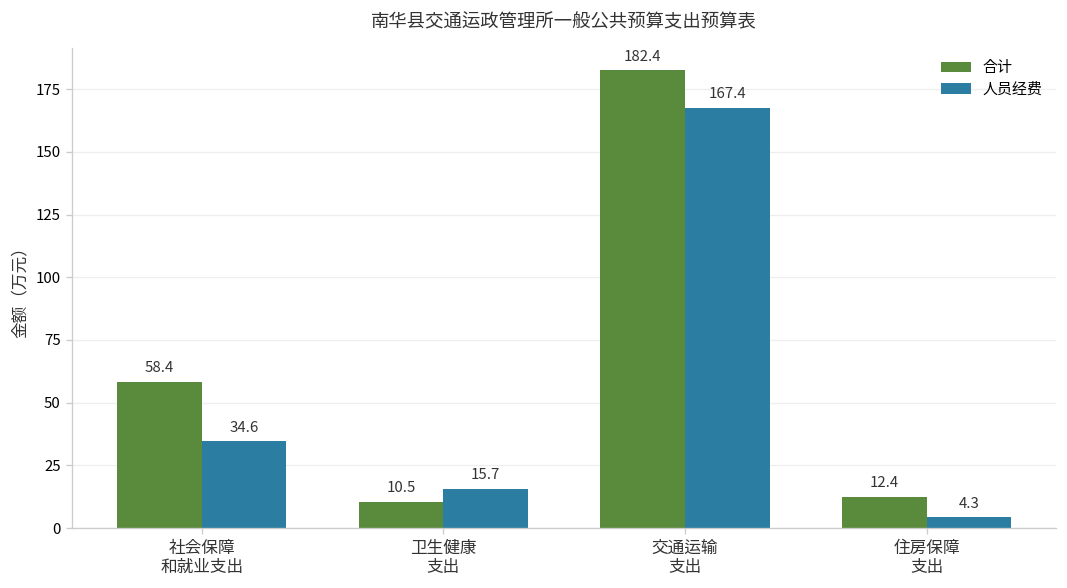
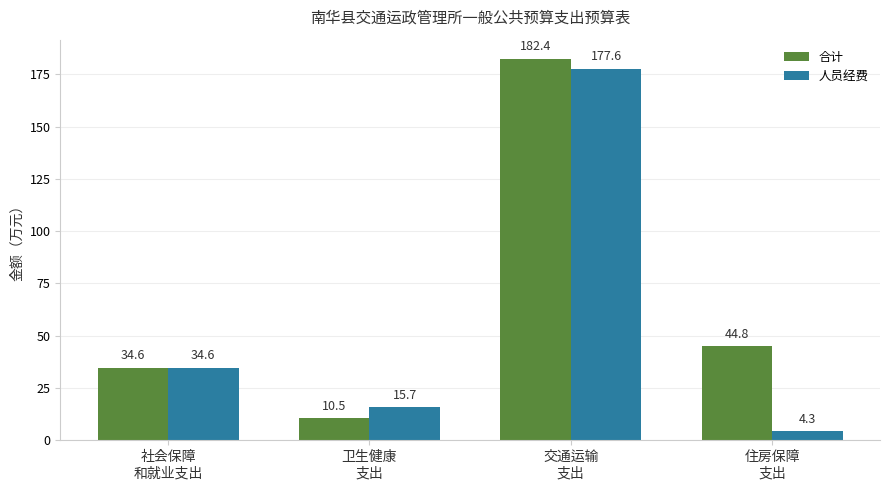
合计, 社会保障 和就业支出: 58.4 -> 34.6
人员经费, 交通运输 支出: 167.4 -> 177.6
合计, 住房保障 支出: 12.4 -> 44.8
